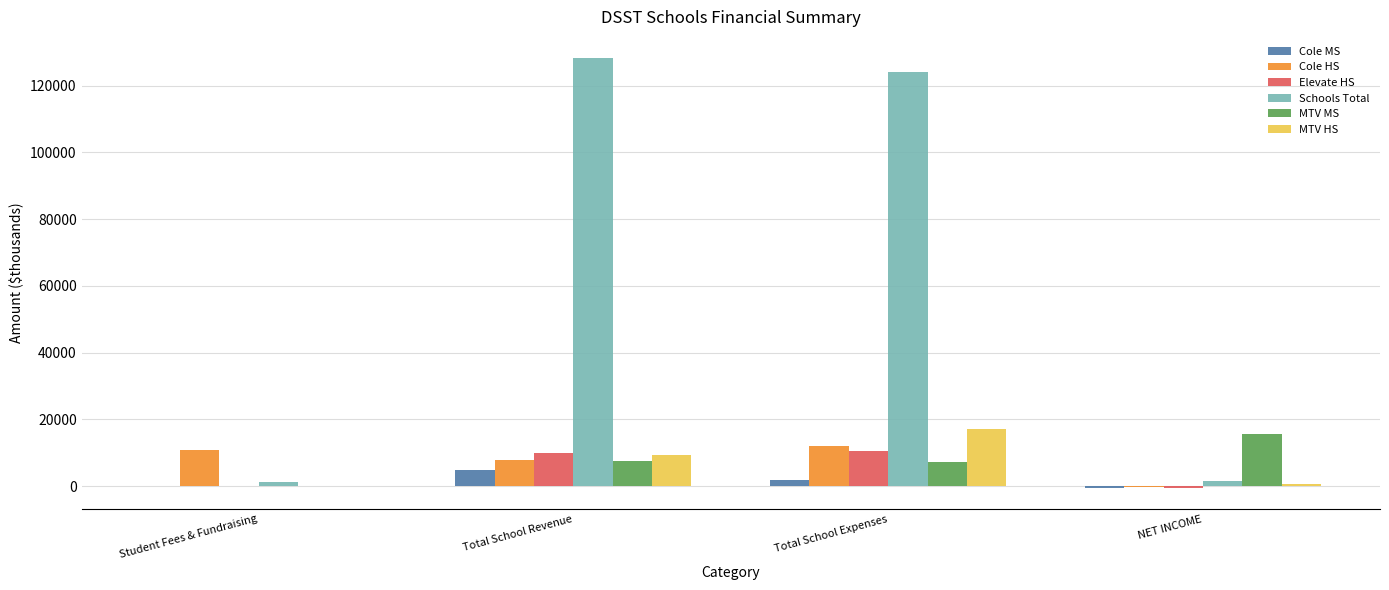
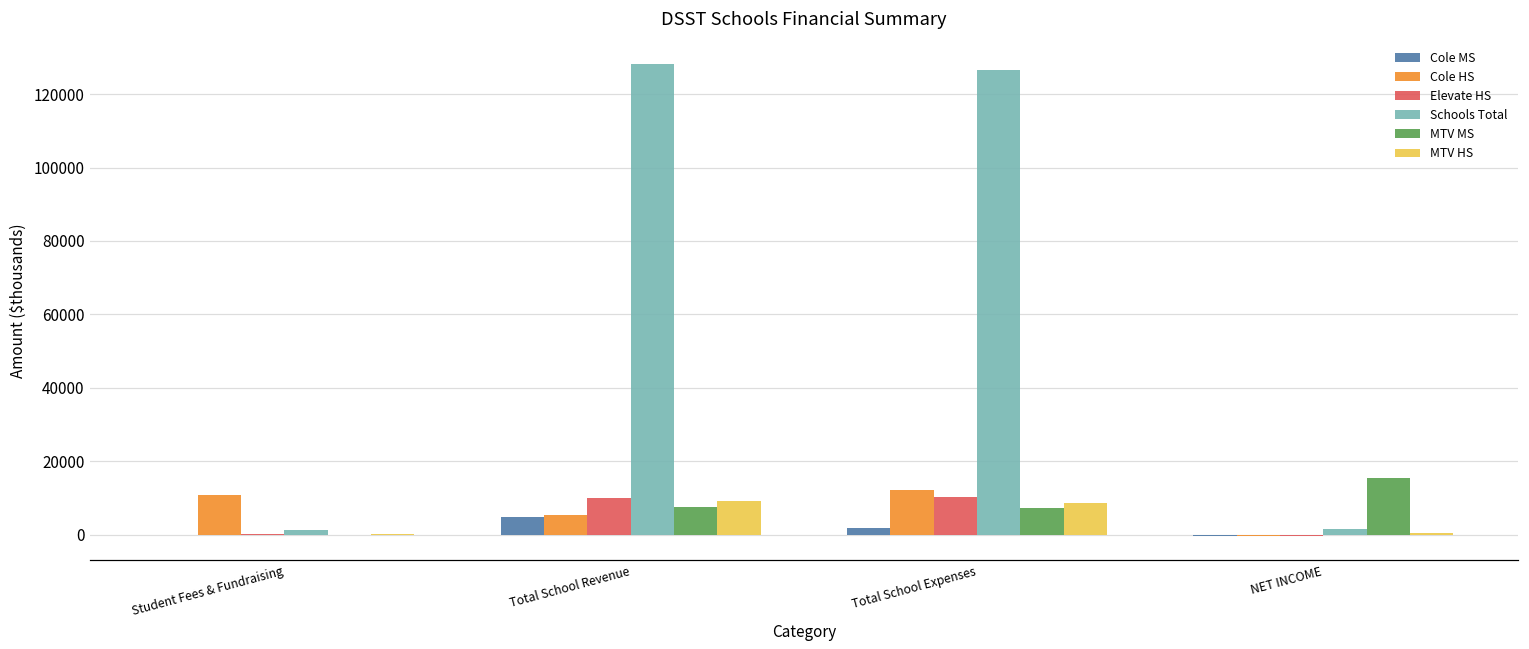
Cole HS, Total School Revenue: 8000 -> 5000
Schools Total, Total School Expenses: 124000 -> 127000
MTV HS, Total School Expenses: 17000 -> 9000
